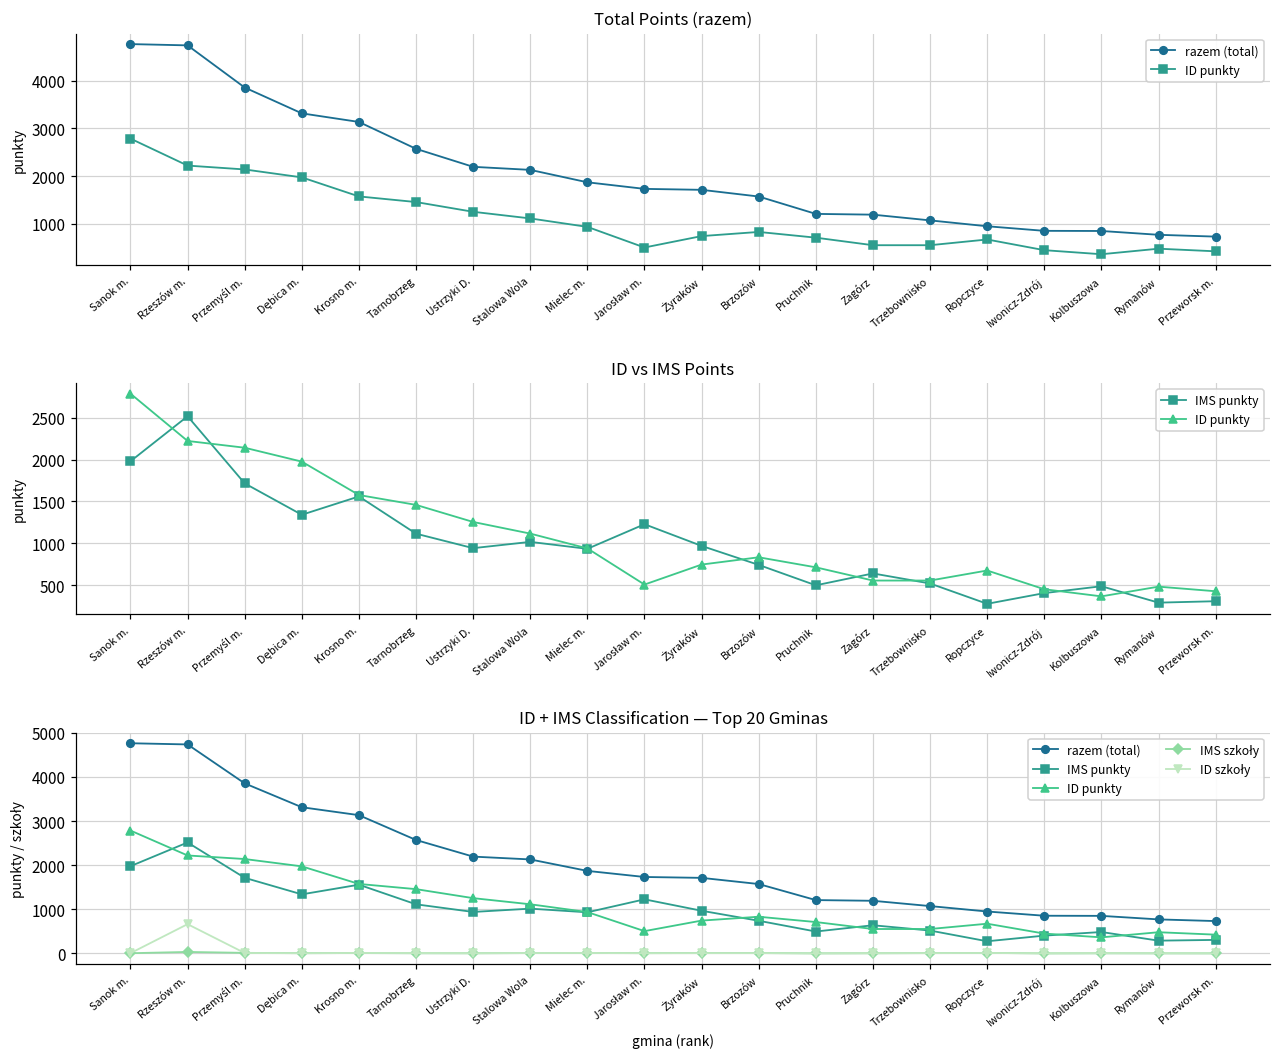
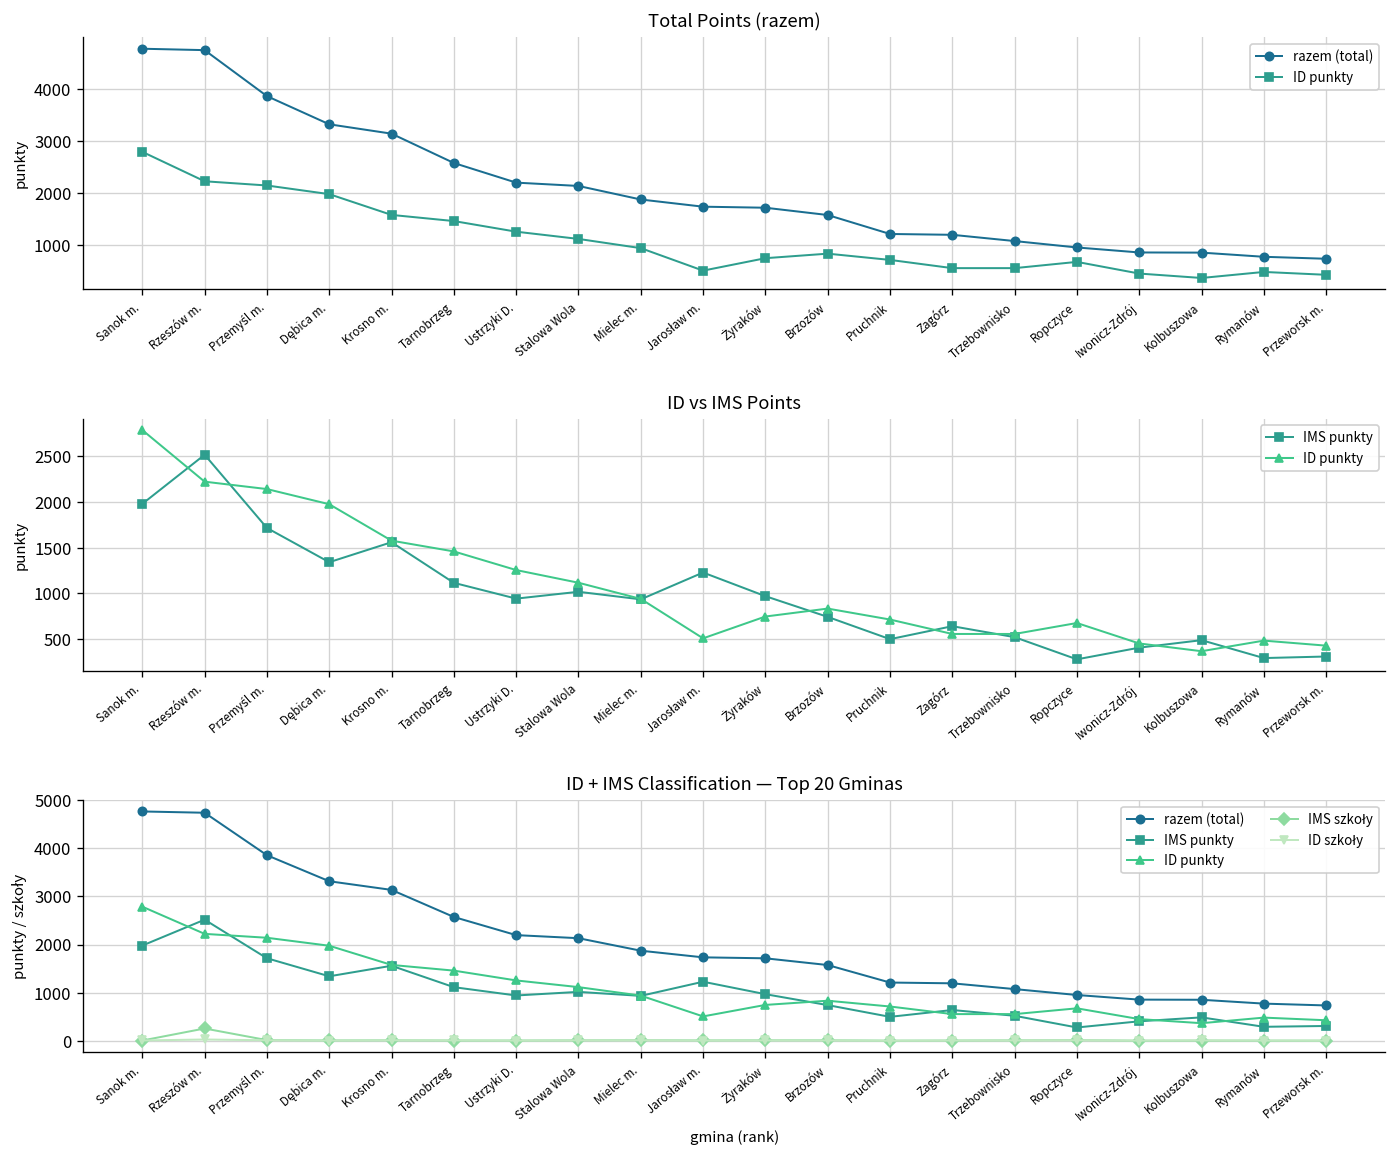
ID + IMS Classification — Top 20 Gminas, IMS szkoły, Rzeszów m.: 0 -> 300
ID + IMS Classification — Top 20 Gminas, ID szkoły, Rzeszów m.: 700 -> 0
